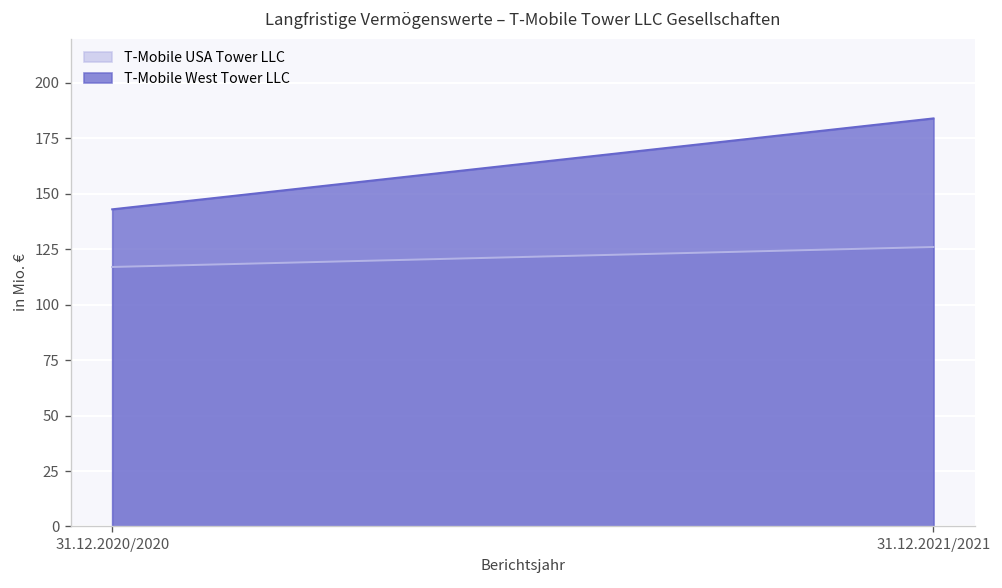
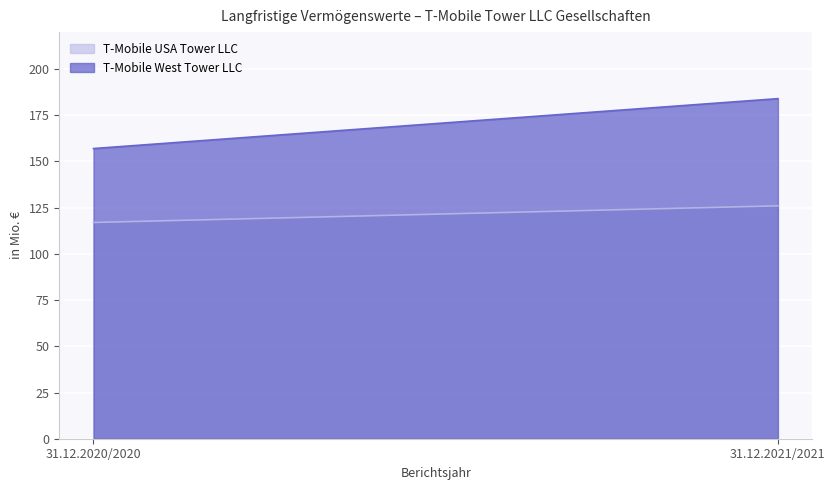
T-Mobile West Tower LLC, 31.12.2020/2020: 143 -> 157
